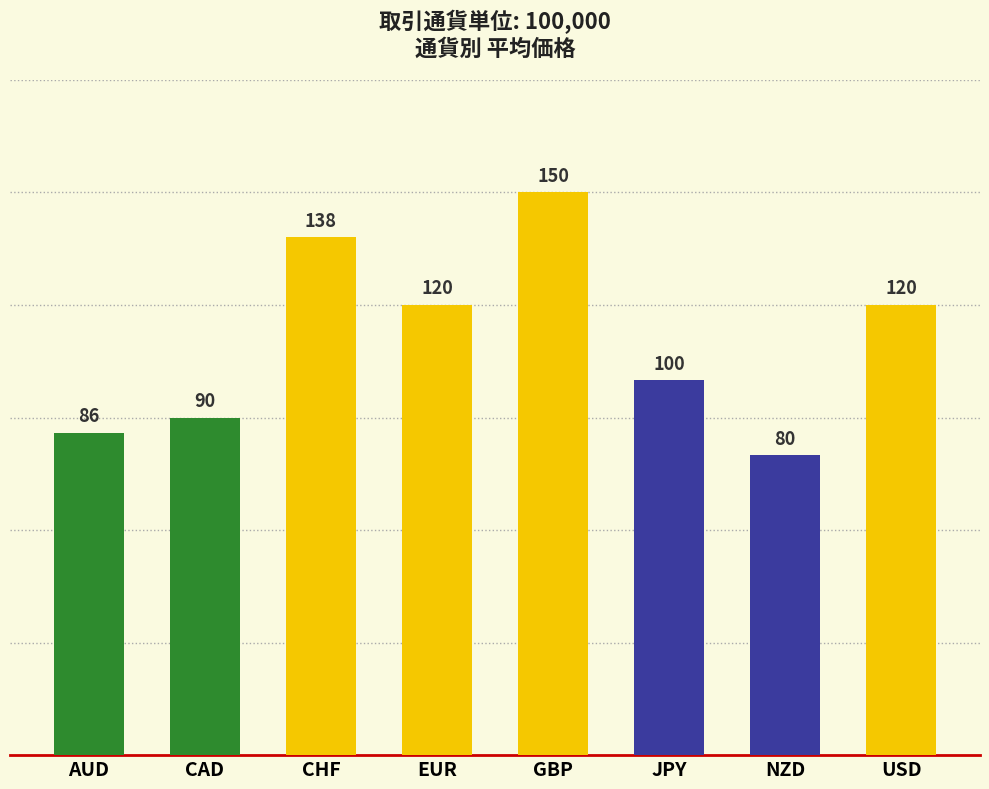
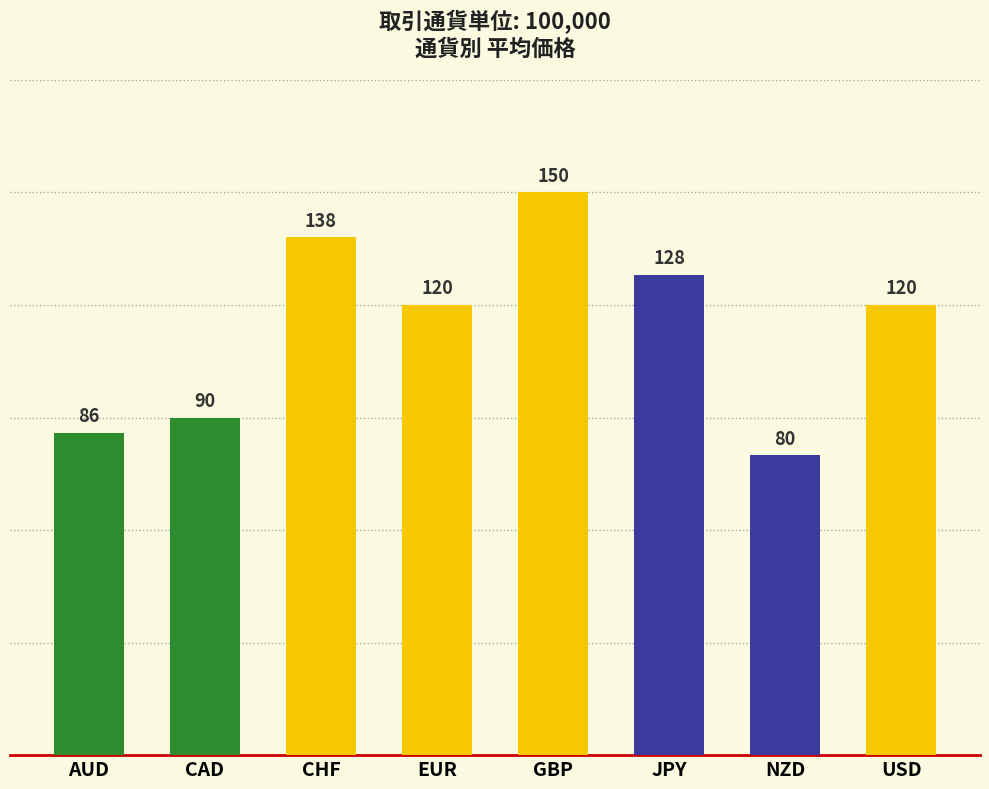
JPY: 100 -> 128
